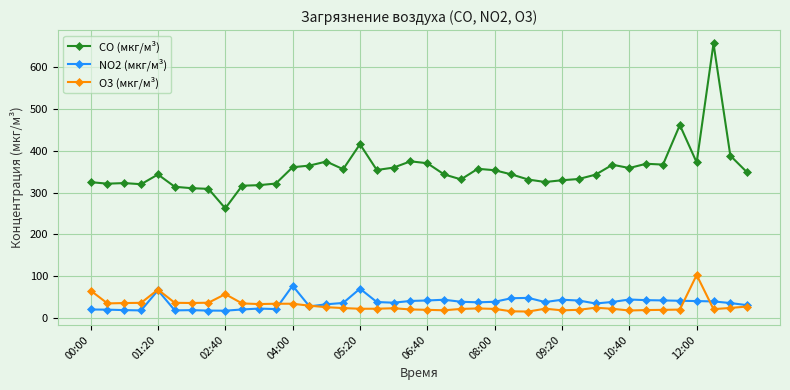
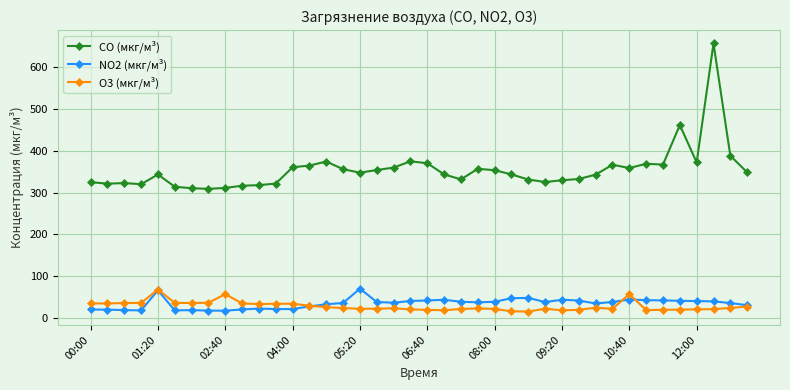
O3 (мкг/м³), 00:00: 60 -> 30
CO (мкг/м³), 02:40: 260 -> 310
NO2 (мкг/м³), 04:00: 80 -> 20
CO (мкг/м³), 05:20: 420 -> 350
O3 (мкг/м³), 10:40: 20 -> 60
O3 (мкг/м³), 12:00: 100 -> 20
